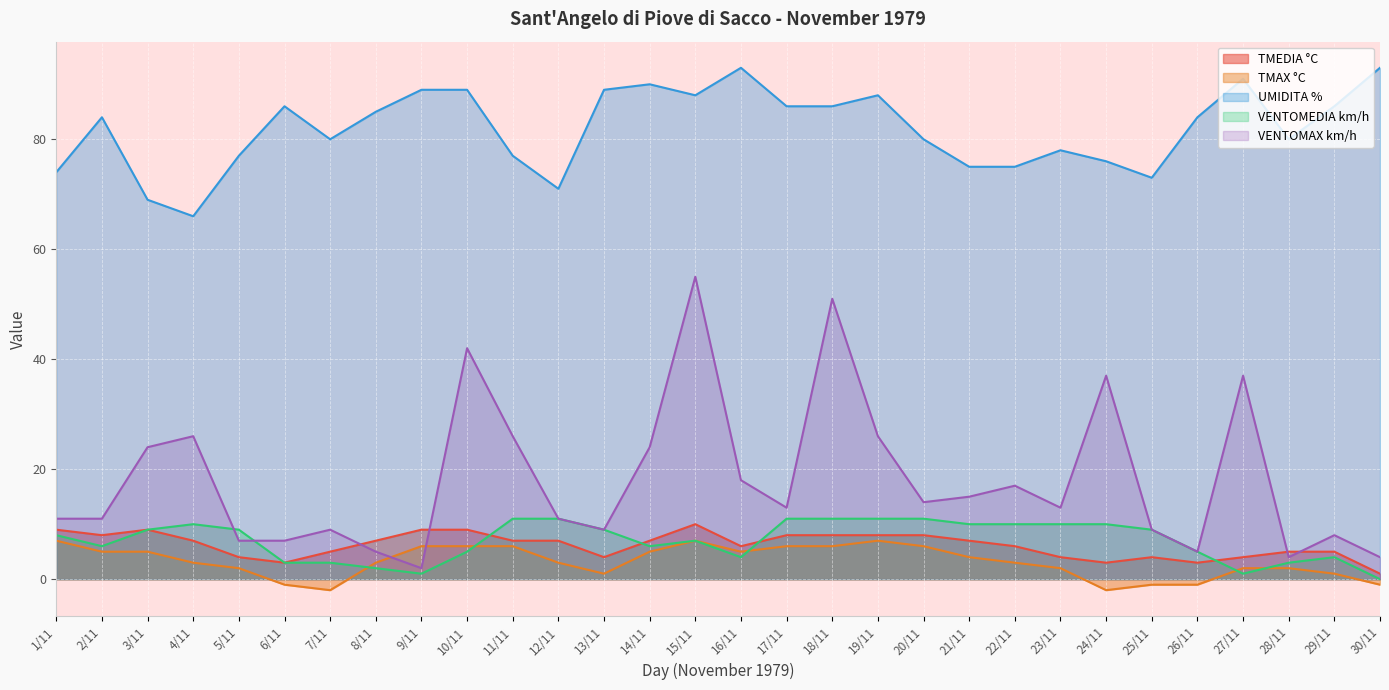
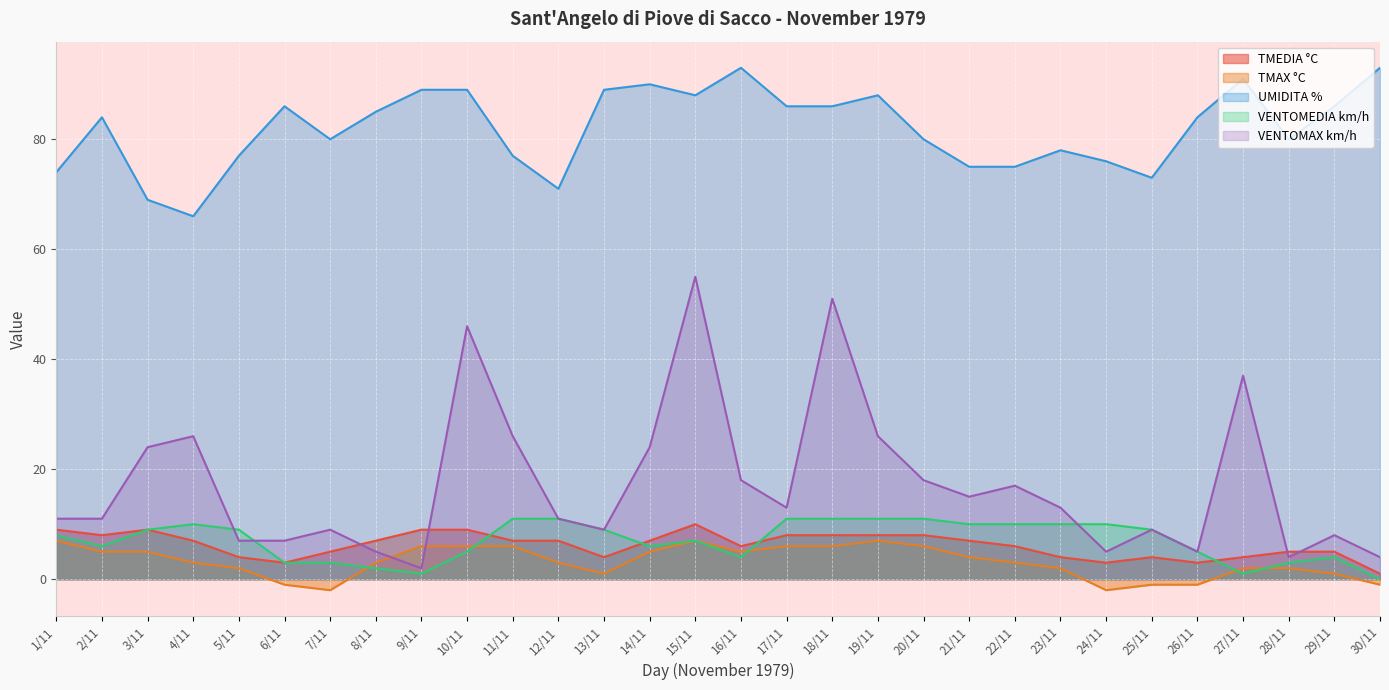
VENTOMAX km/h, 10/11: 42 -> 46
VENTOMAX km/h, 20/11: 14 -> 18
VENTOMAX km/h, 24/11: 37 -> 5
